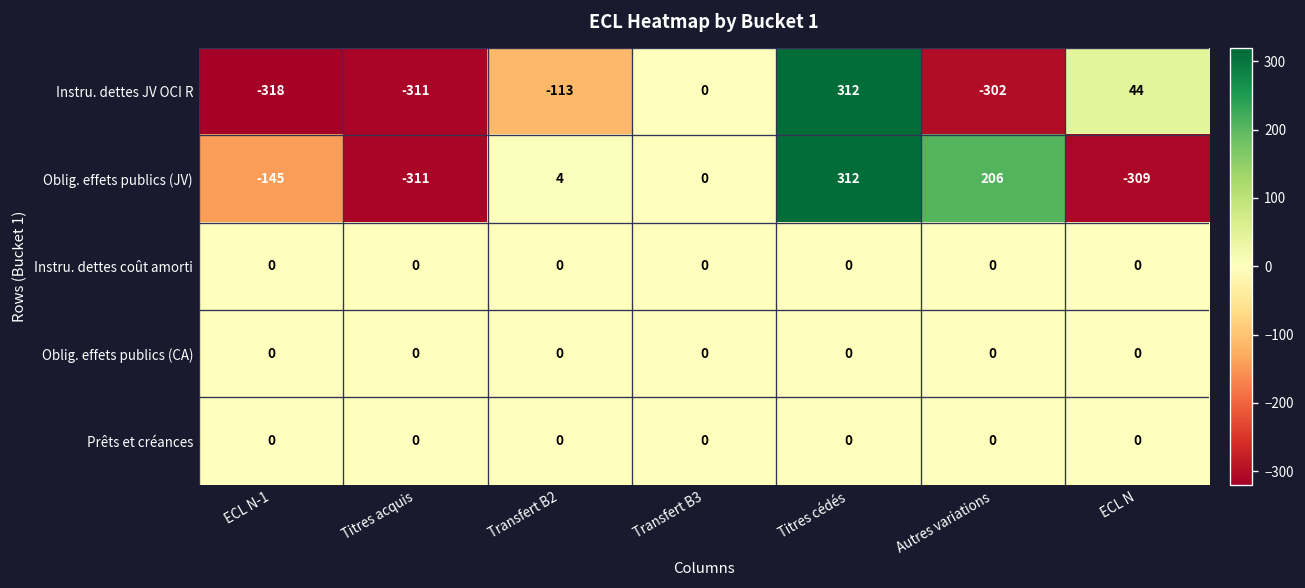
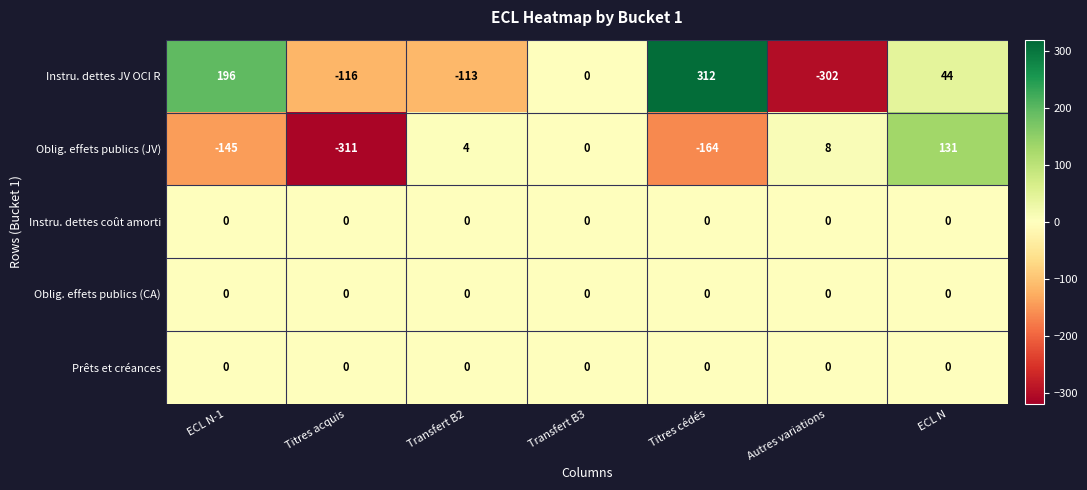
Instru. dettes JV OCI R, ECL N-1: -318 -> 196
Instru. dettes JV OCI R, Titres acquis: -311 -> -116
Oblig. effets publics (JV), Titres cédés: 312 -> -164
Oblig. effets publics (JV), Autres variations: 206 -> 8
Oblig. effets publics (JV), ECL N: -309 -> 131
